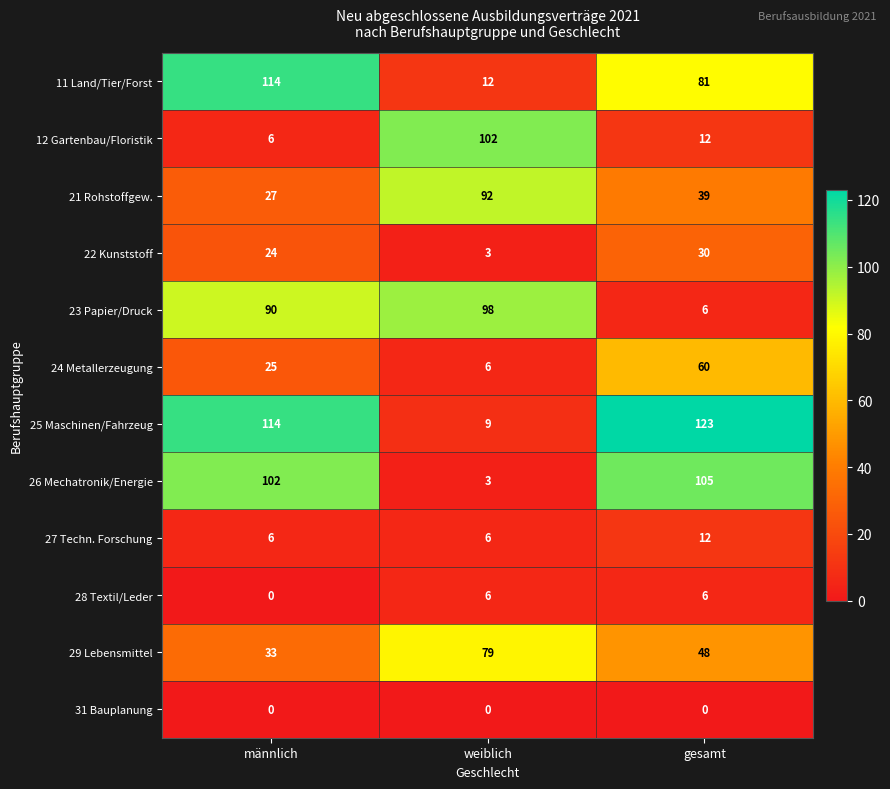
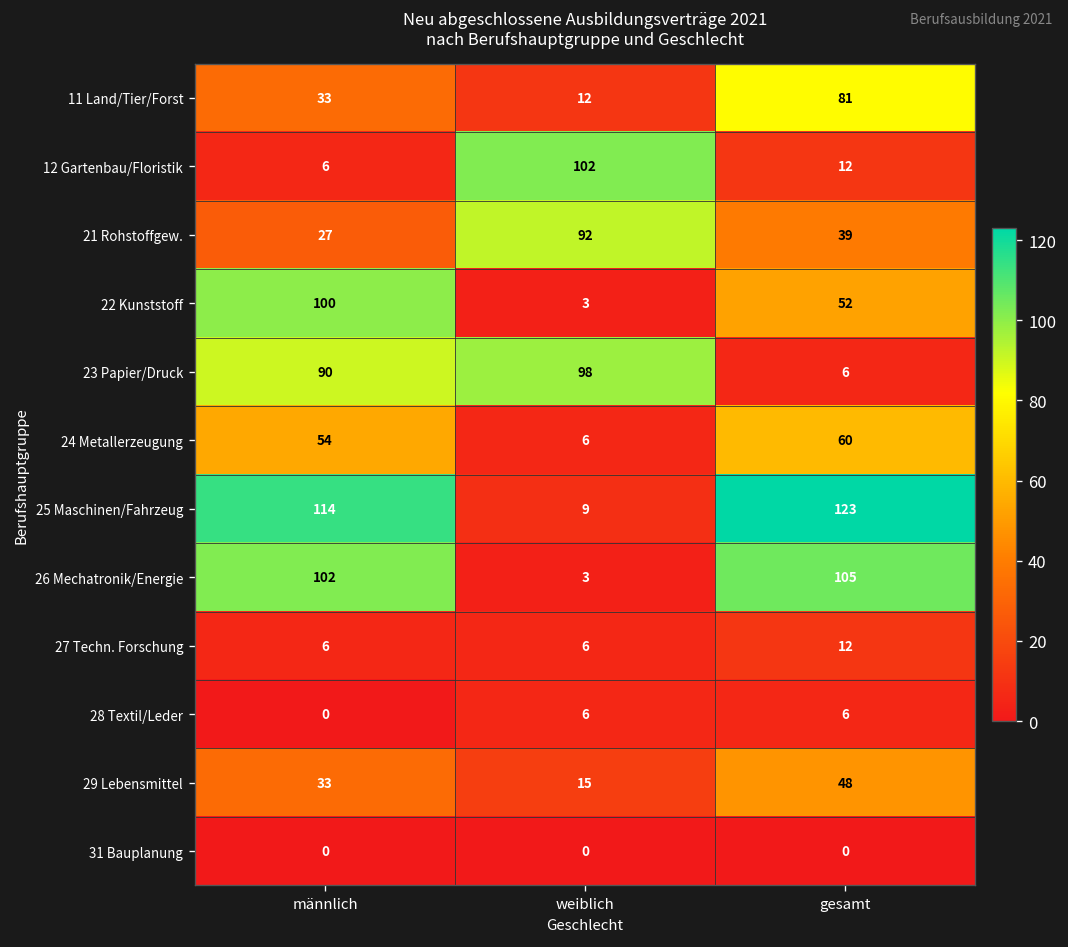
11 Land/Tier/Forst, männlich: 114 -> 33
22 Kunststoff, männlich: 24 -> 100
22 Kunststoff, gesamt: 30 -> 52
24 Metallerzeugung, männlich: 25 -> 54
29 Lebensmittel, weiblich: 79 -> 15
